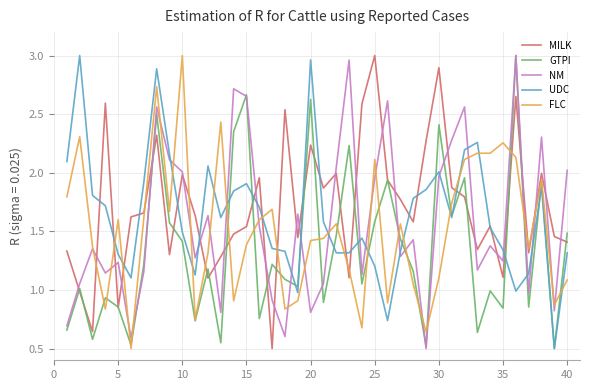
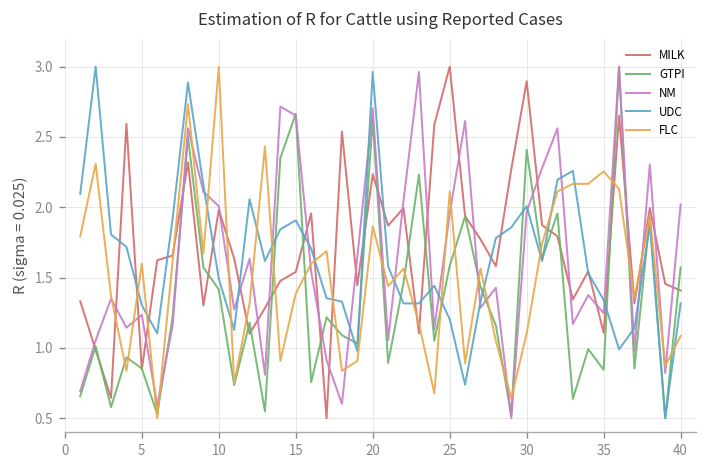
NM, 20: 0.81 -> 2.70
FLC, 20: 1.42 -> 1.87
GTPI, 40: 1.48 -> 1.57
